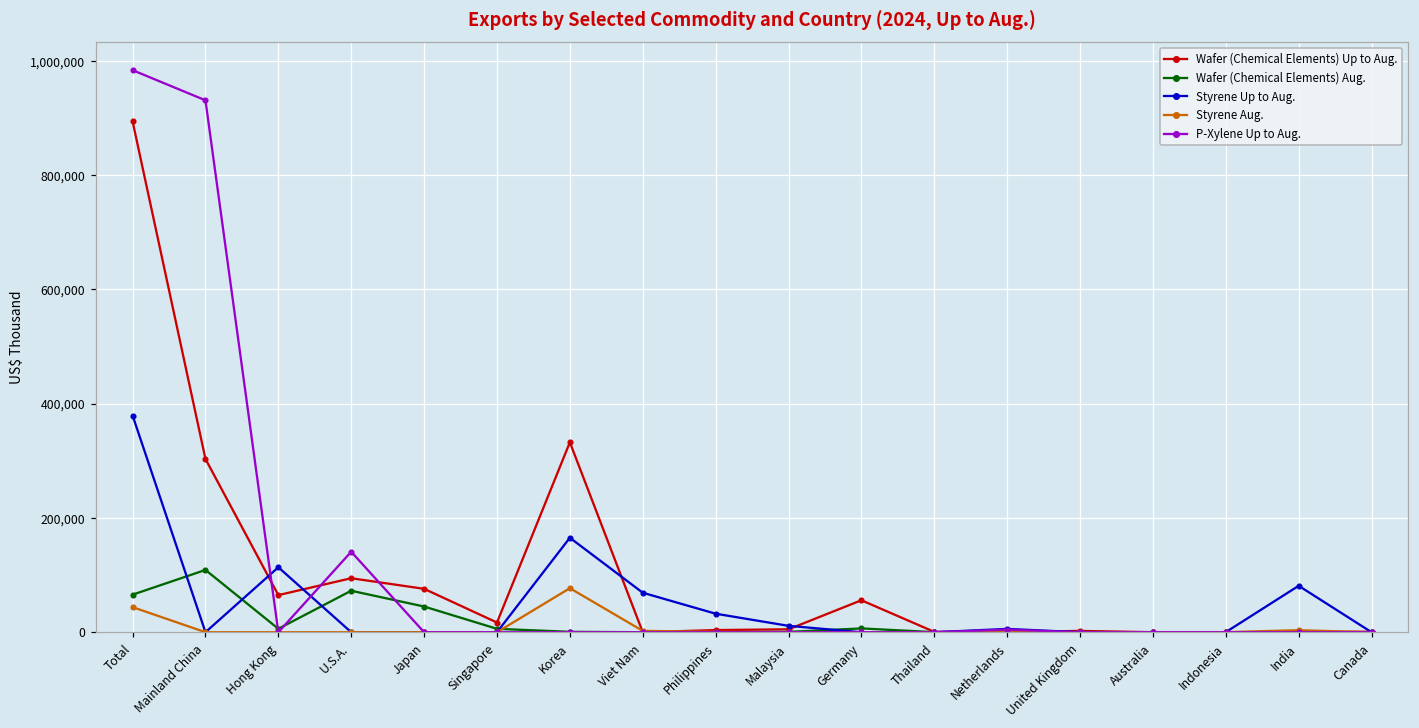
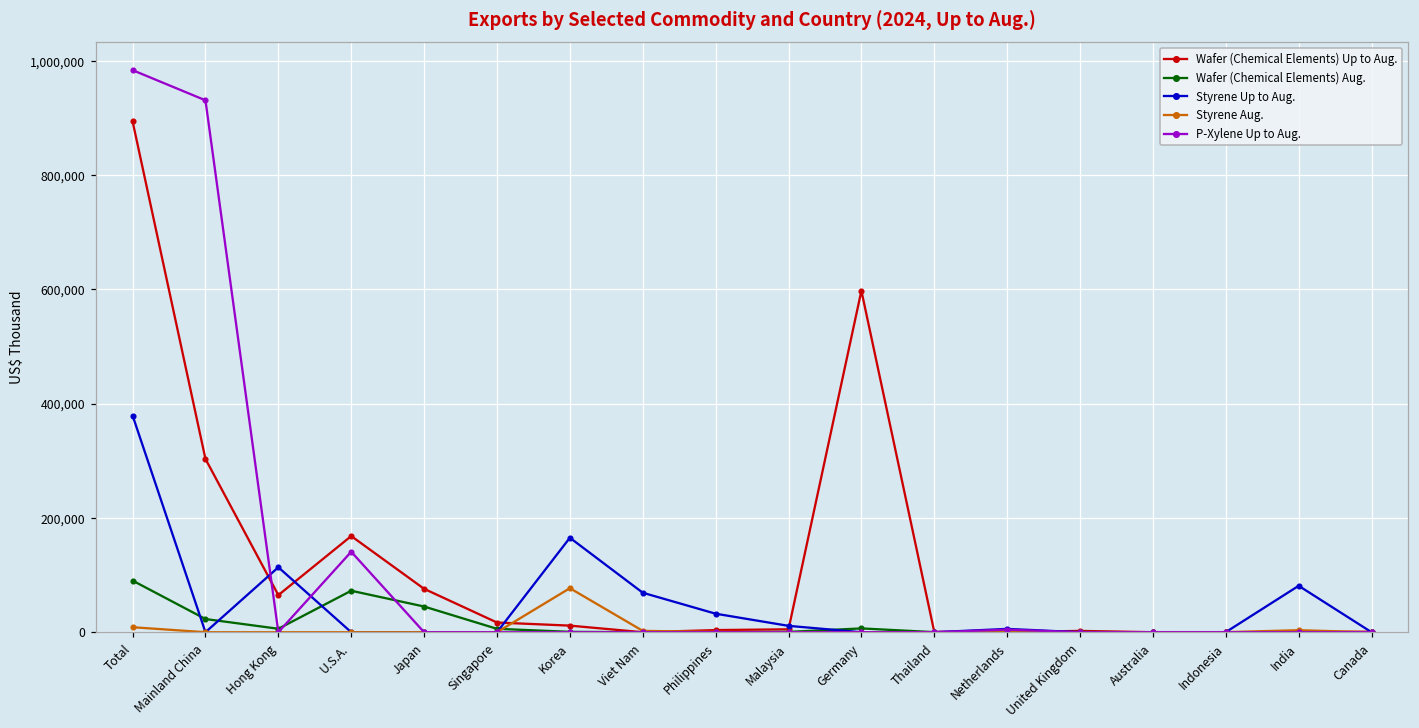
Wafer (Chemical Elements) Aug., Total: 70,000 -> 90,000
Styrene Aug., Total: 40,000 -> 10,000
Wafer (Chemical Elements) Aug., Mainland China: 110,000 -> 20,000
Wafer (Chemical Elements) Up to Aug., U.S.A.: 90,000 -> 170,000
Wafer (Chemical Elements) Up to Aug., Korea: 330,000 -> 10,000
Wafer (Chemical Elements) Up to Aug., Germany: 60,000 -> 600,000
